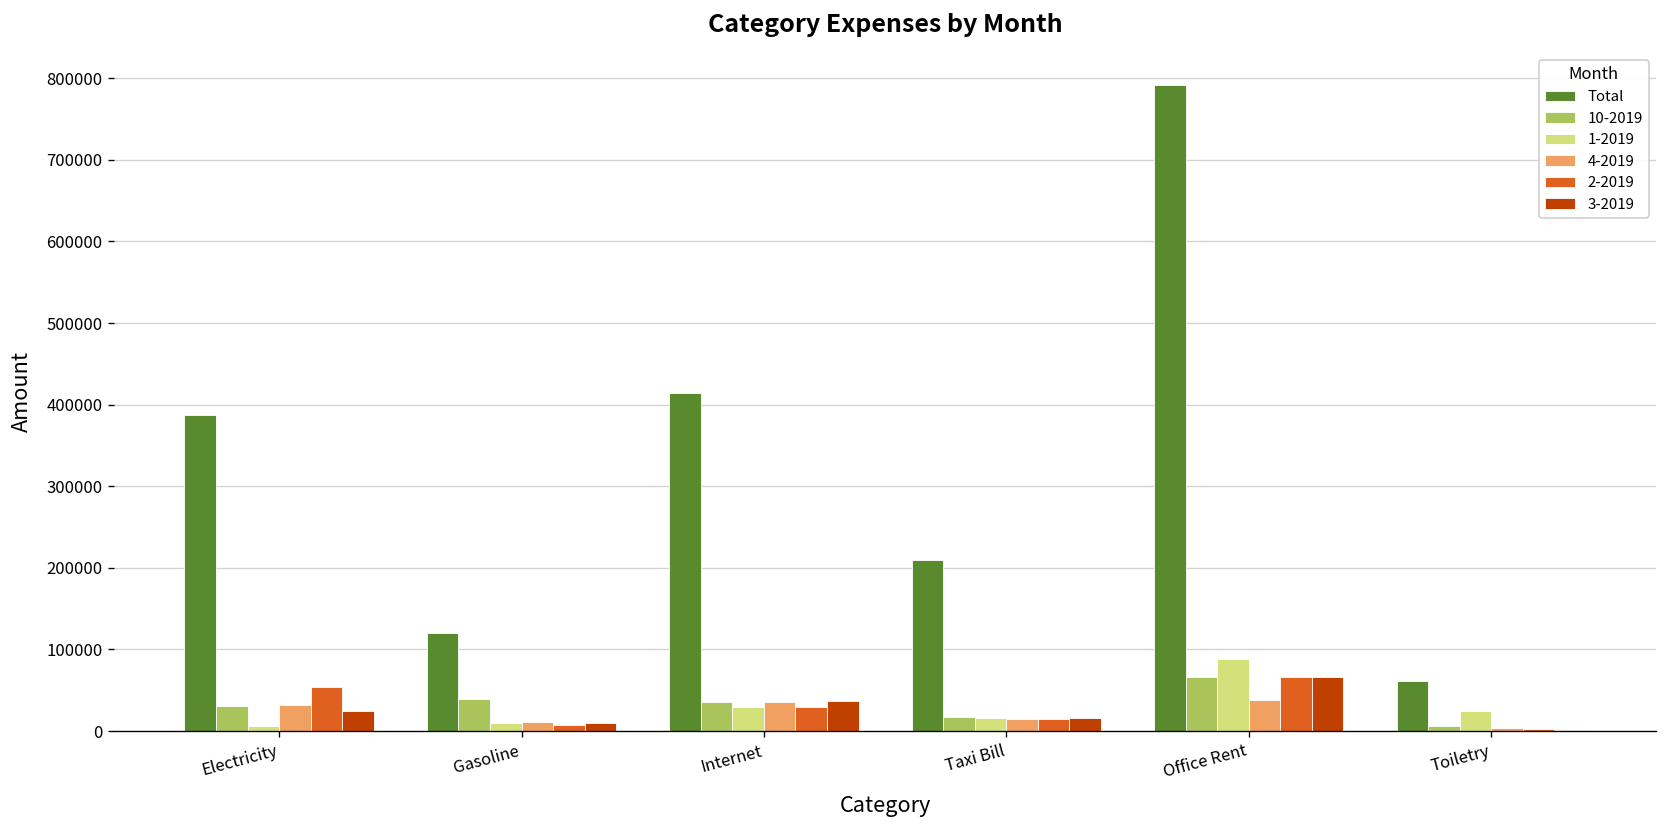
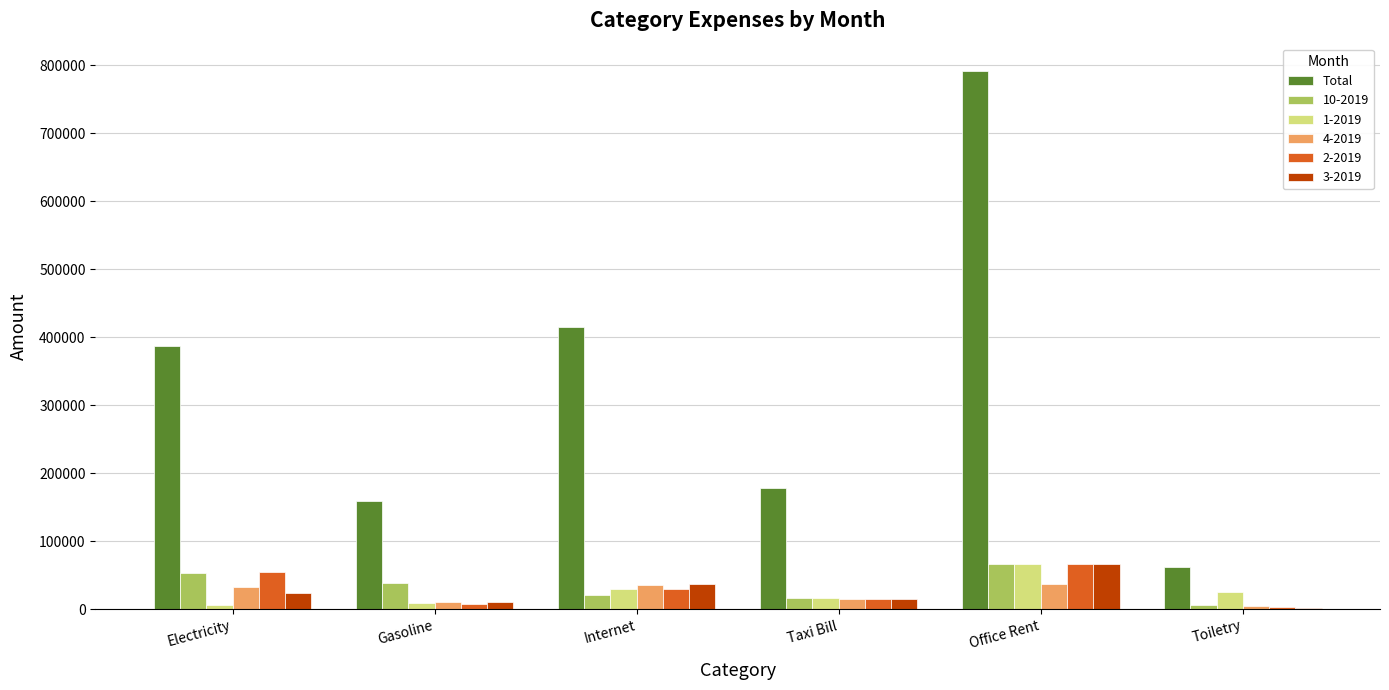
10-2019, Electricity: 30000 -> 50000
Total, Gasoline: 120000 -> 160000
10-2019, Internet: 40000 -> 20000
Total, Taxi Bill: 210000 -> 180000
1-2019, Office Rent: 90000 -> 70000
